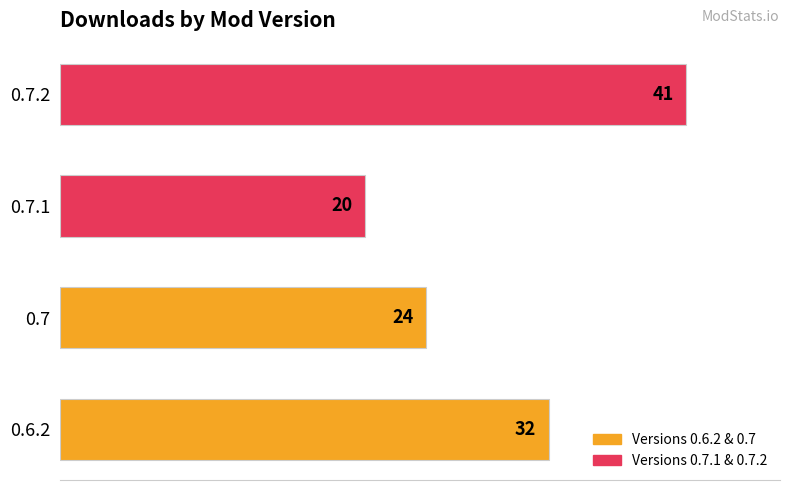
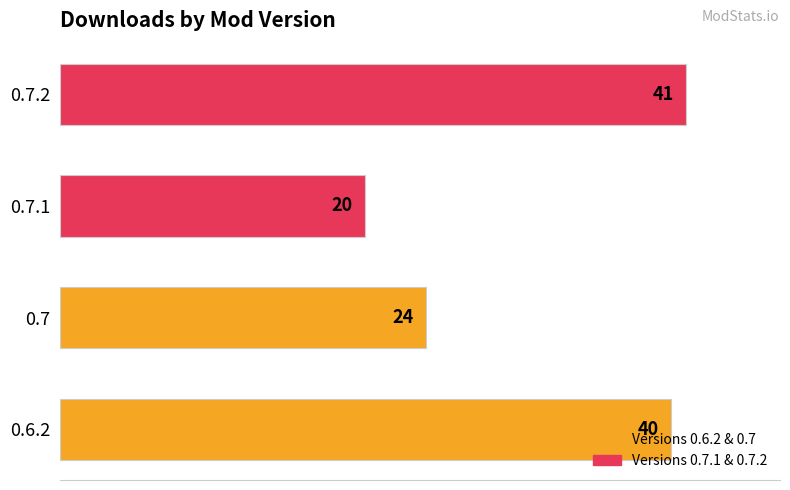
0.6.2: 32 -> 40
